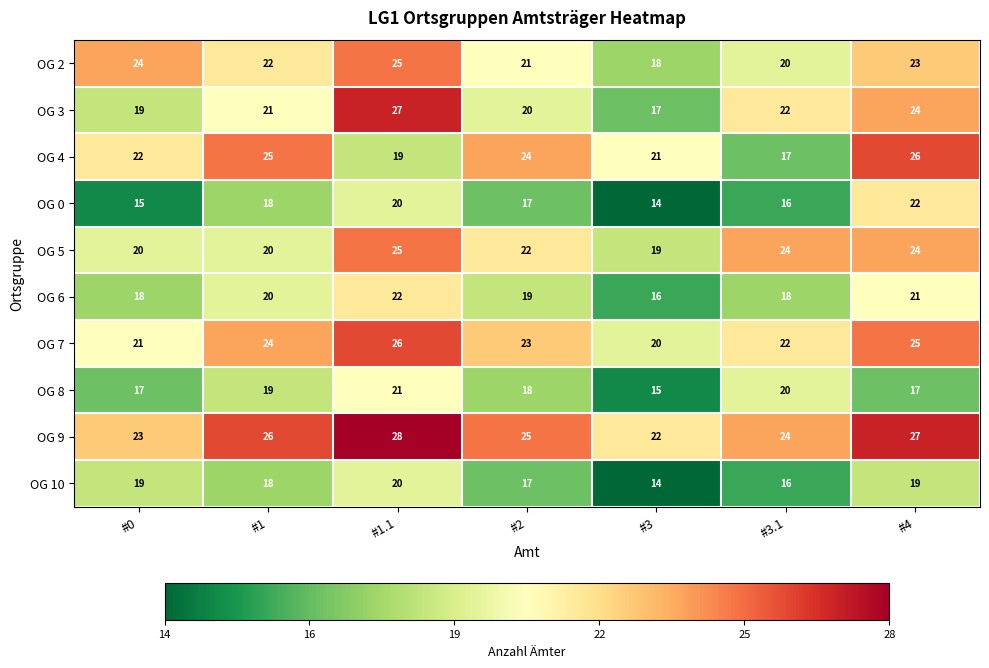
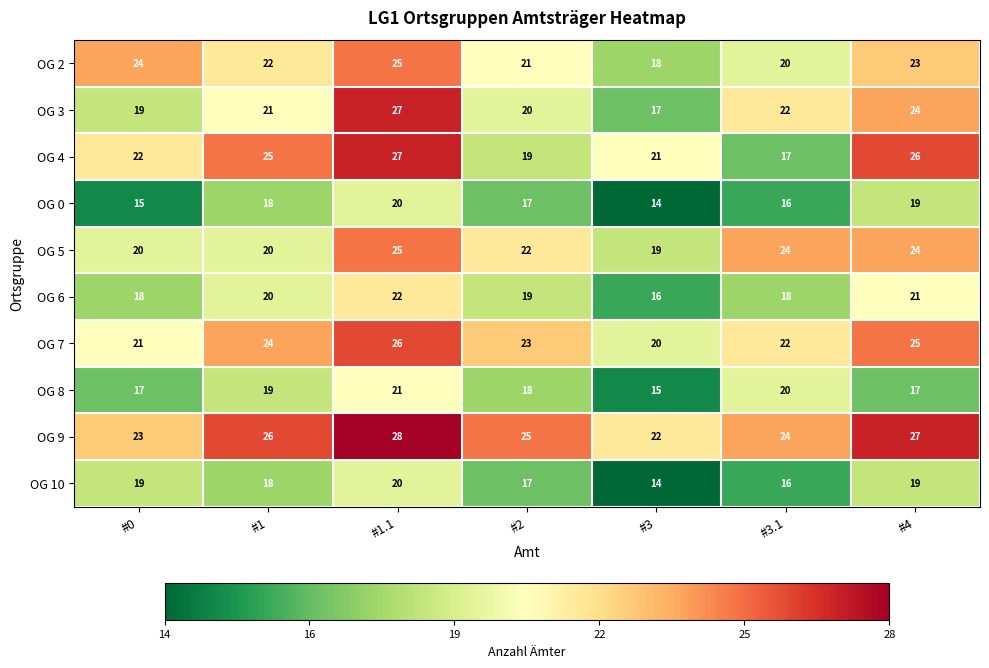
OG 4, #1.1: 19 -> 27
OG 4, #2: 24 -> 19
OG 0, #4: 22 -> 19
